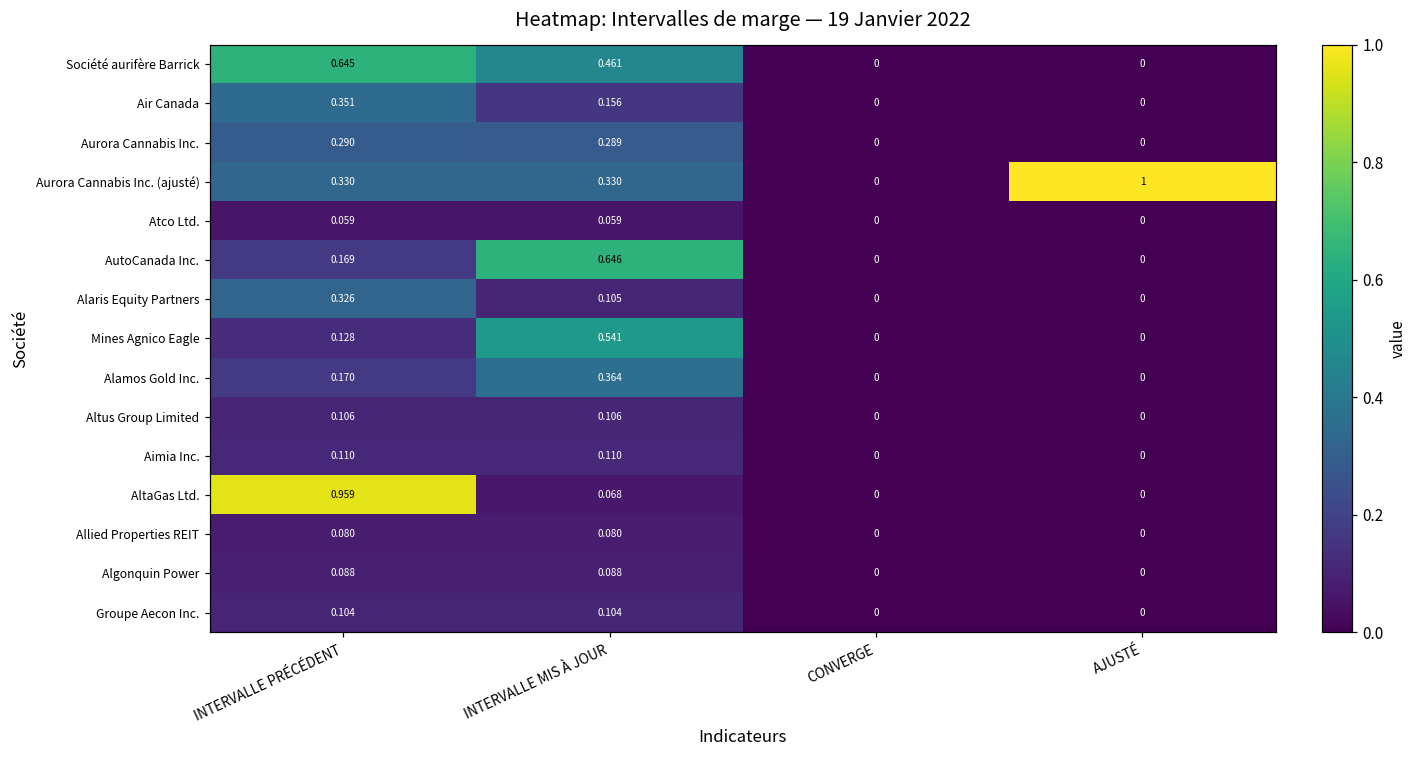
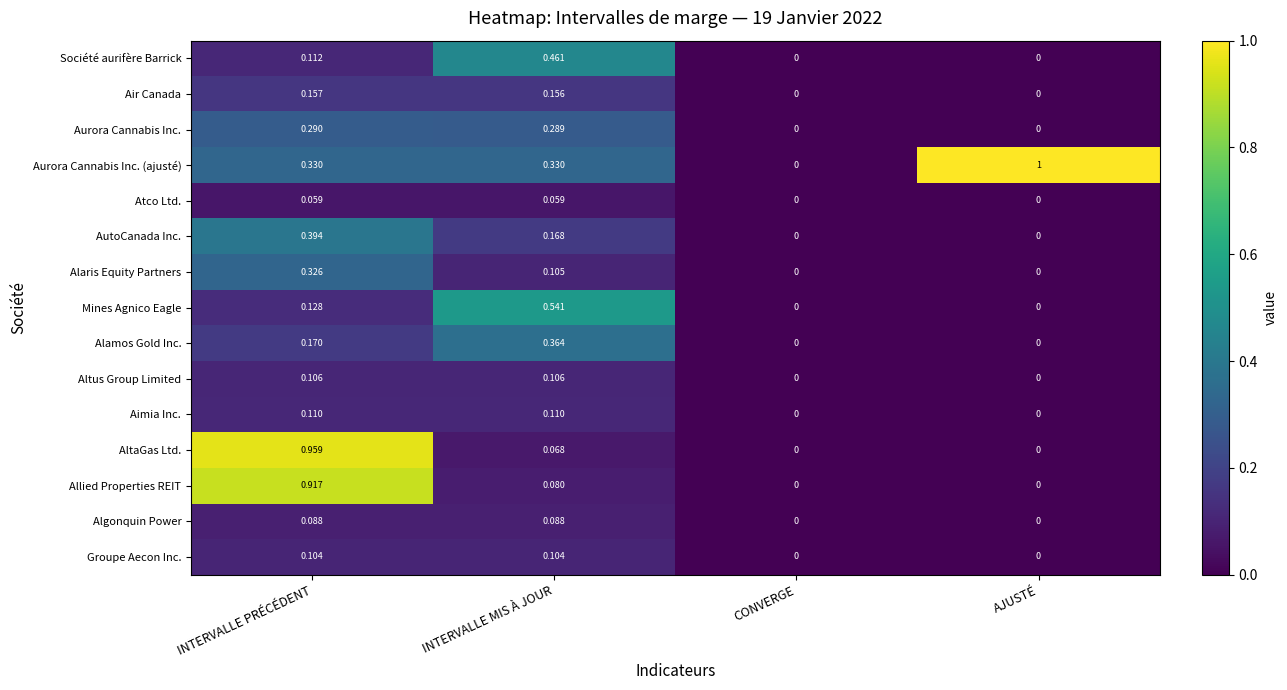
Société aurifère Barrick, INTERVALLE PRÉCÉDENT: 0.645 -> 0.112
Air Canada, INTERVALLE PRÉCÉDENT: 0.351 -> 0.157
AutoCanada Inc., INTERVALLE PRÉCÉDENT: 0.169 -> 0.394
AutoCanada Inc., INTERVALLE MIS À JOUR: 0.646 -> 0.168
Allied Properties REIT, INTERVALLE PRÉCÉDENT: 0.080 -> 0.917
